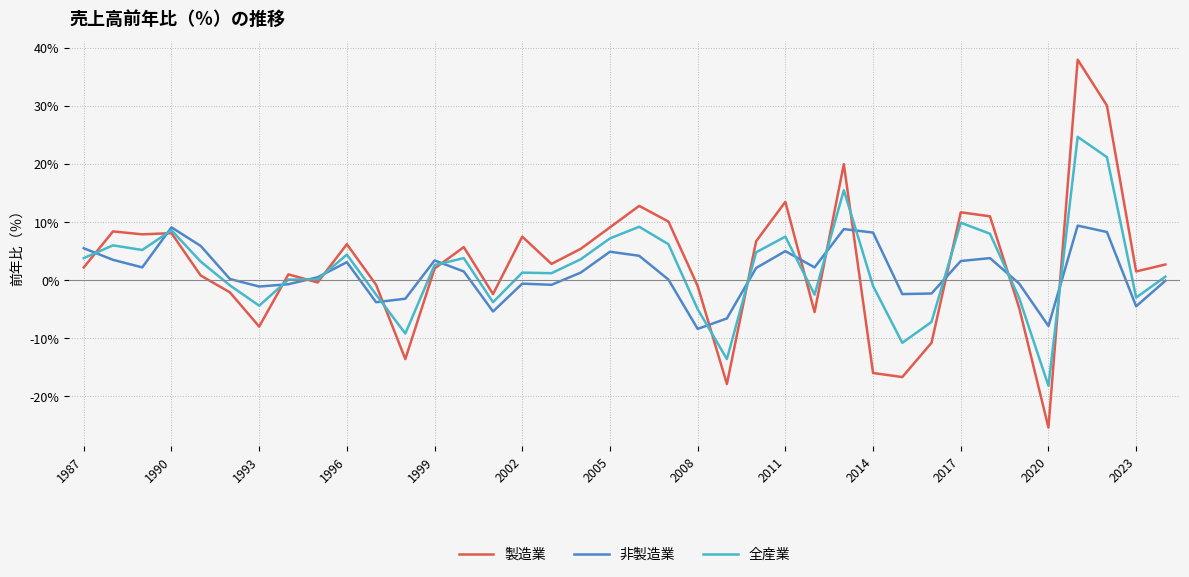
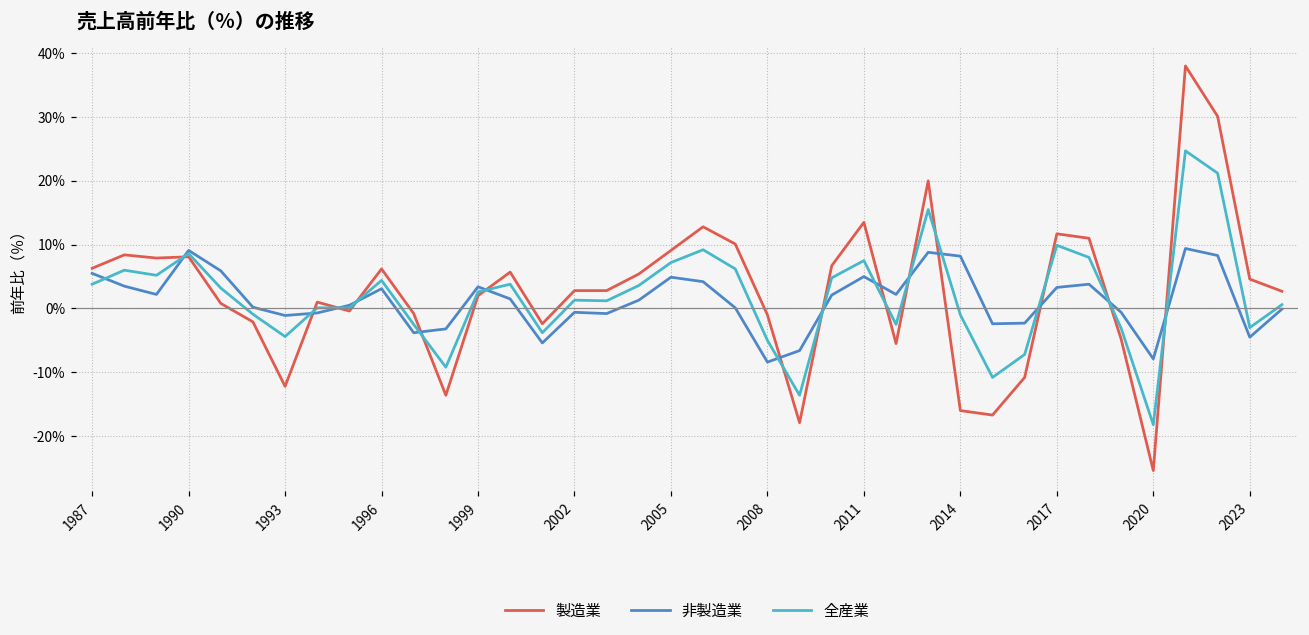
製造業, 1987: 2% -> 6%
製造業, 1993: -8% -> -12%
製造業, 2002: 8% -> 3%
製造業, 2023: 2% -> 5%
